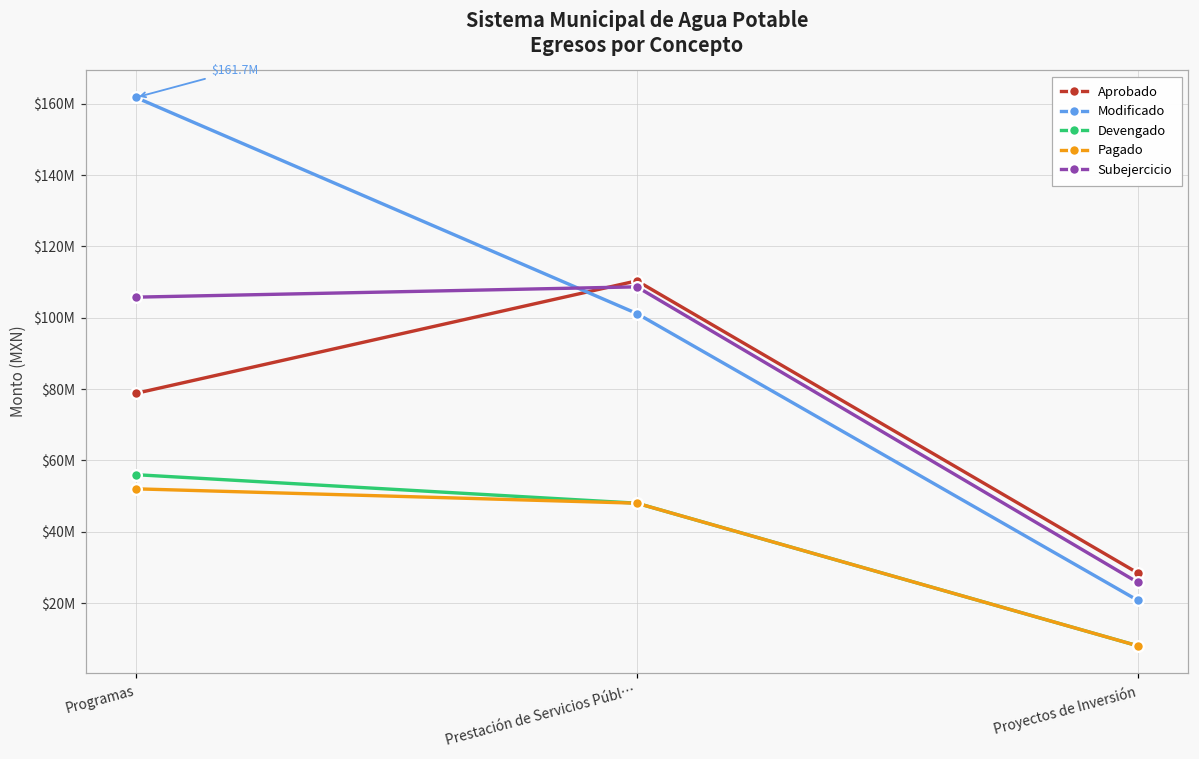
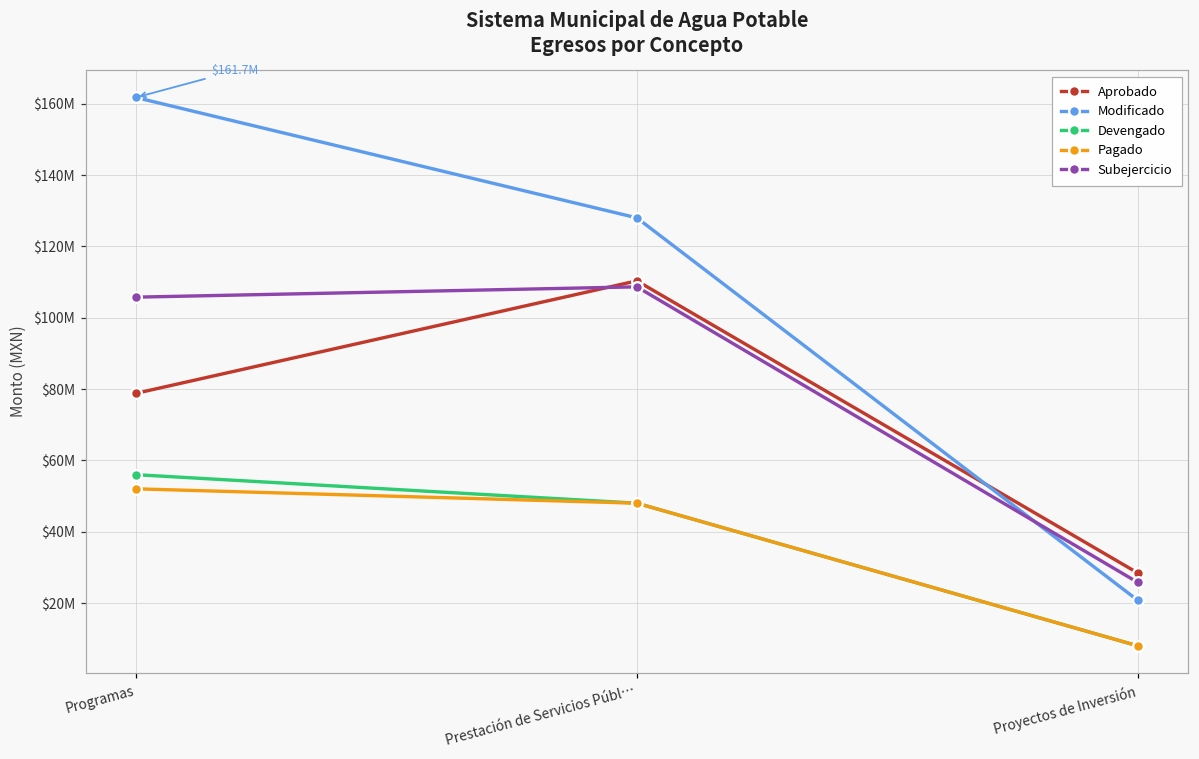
Modificado, Prestación de Servicios Públ…: $101000000 -> $128000000
